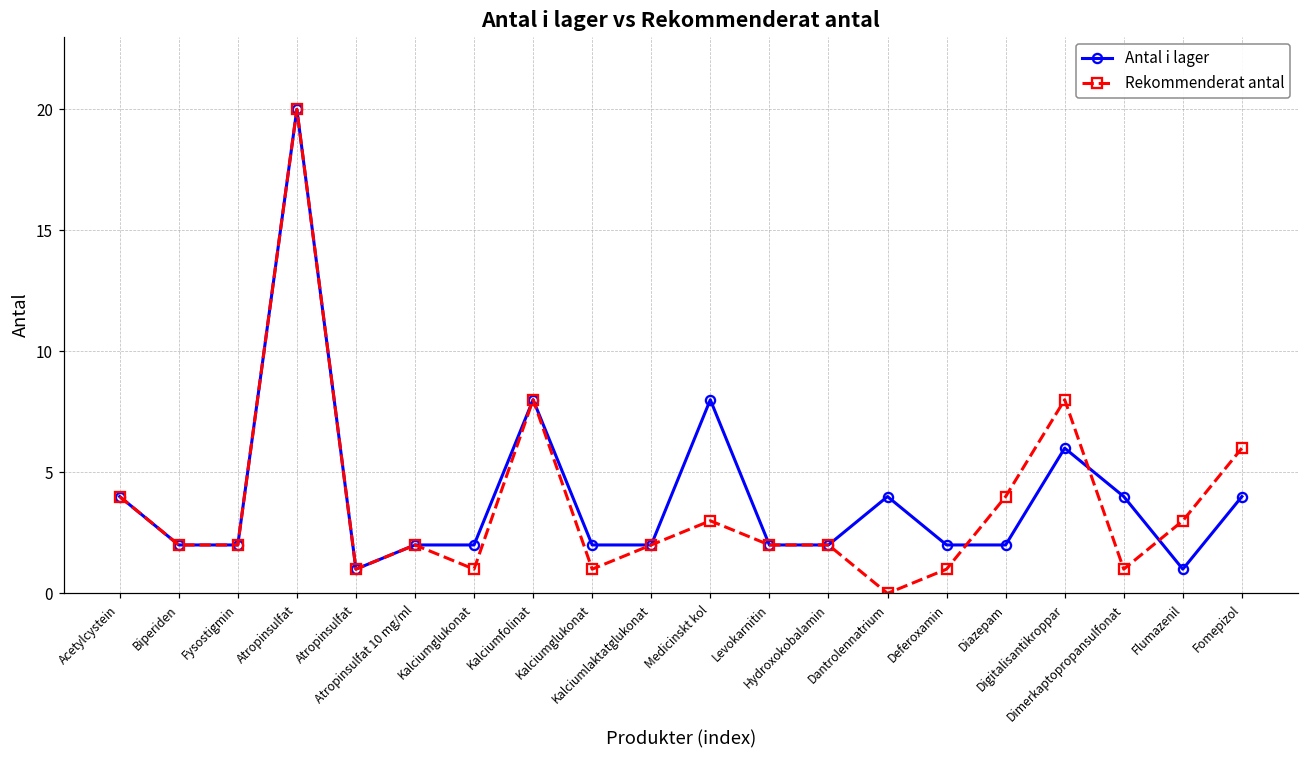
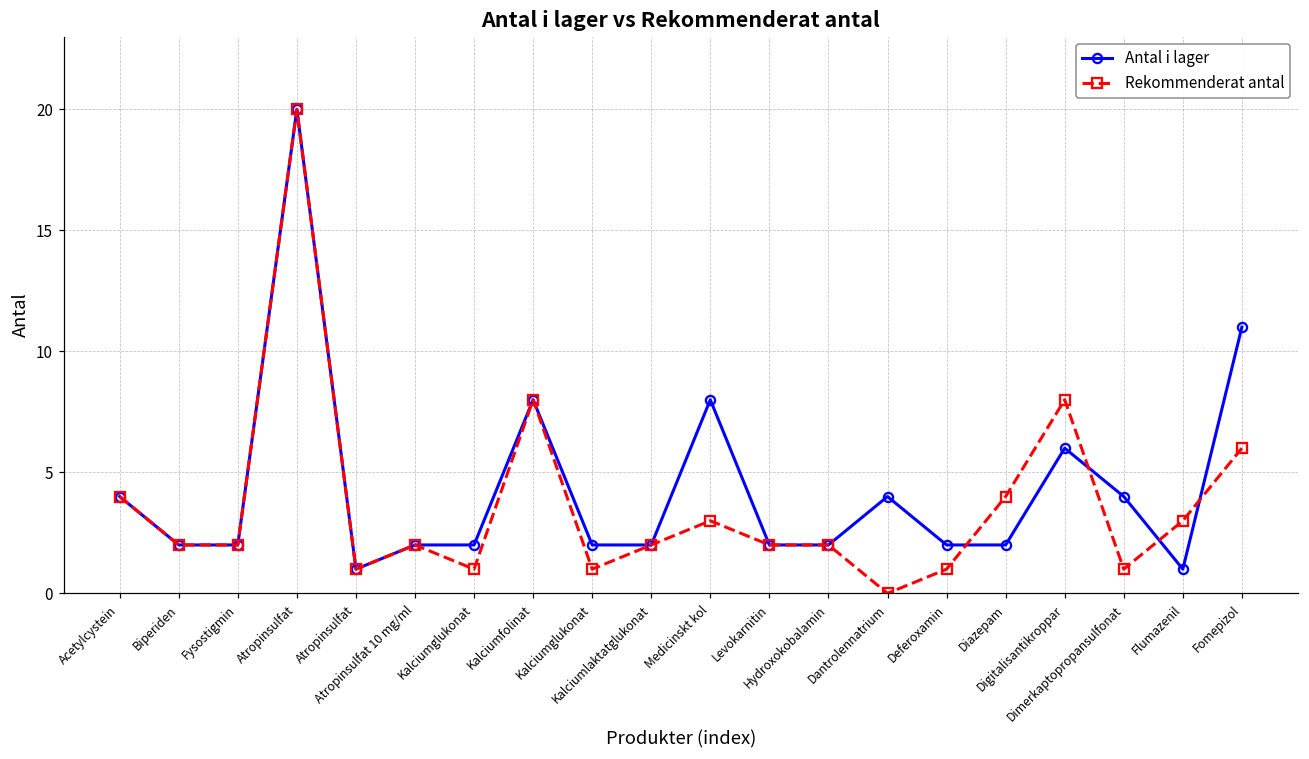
Antal i lager, Fomepizol: 4 -> 11
